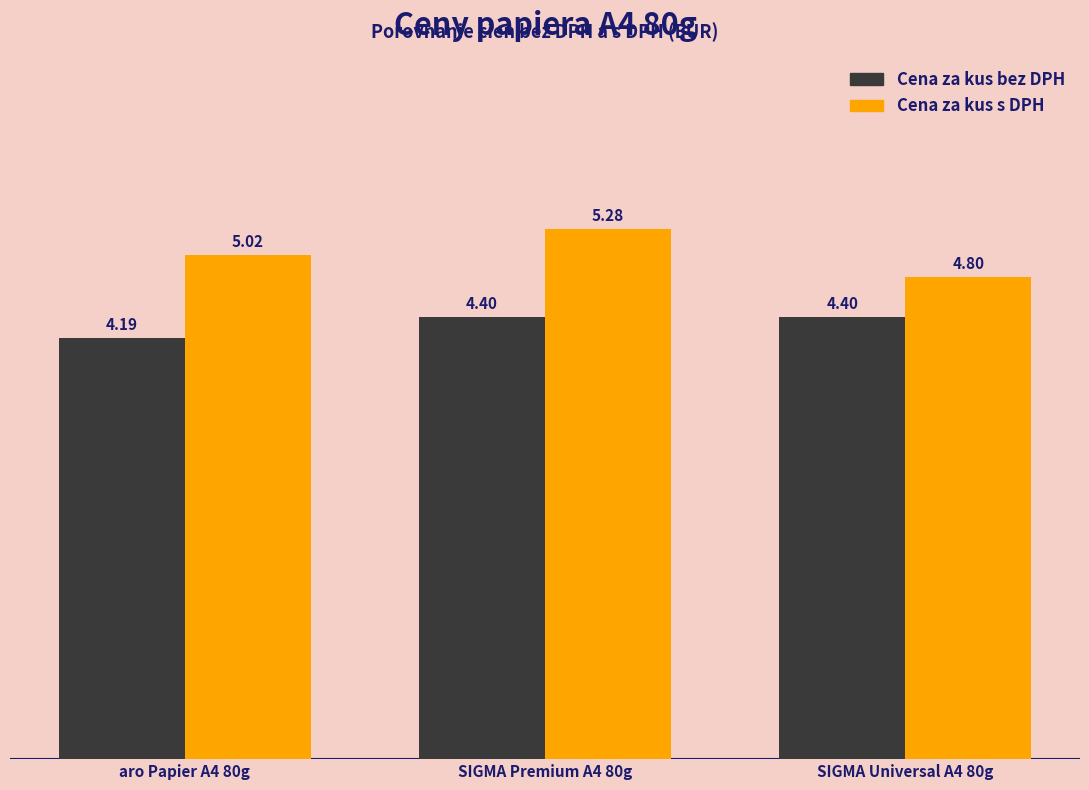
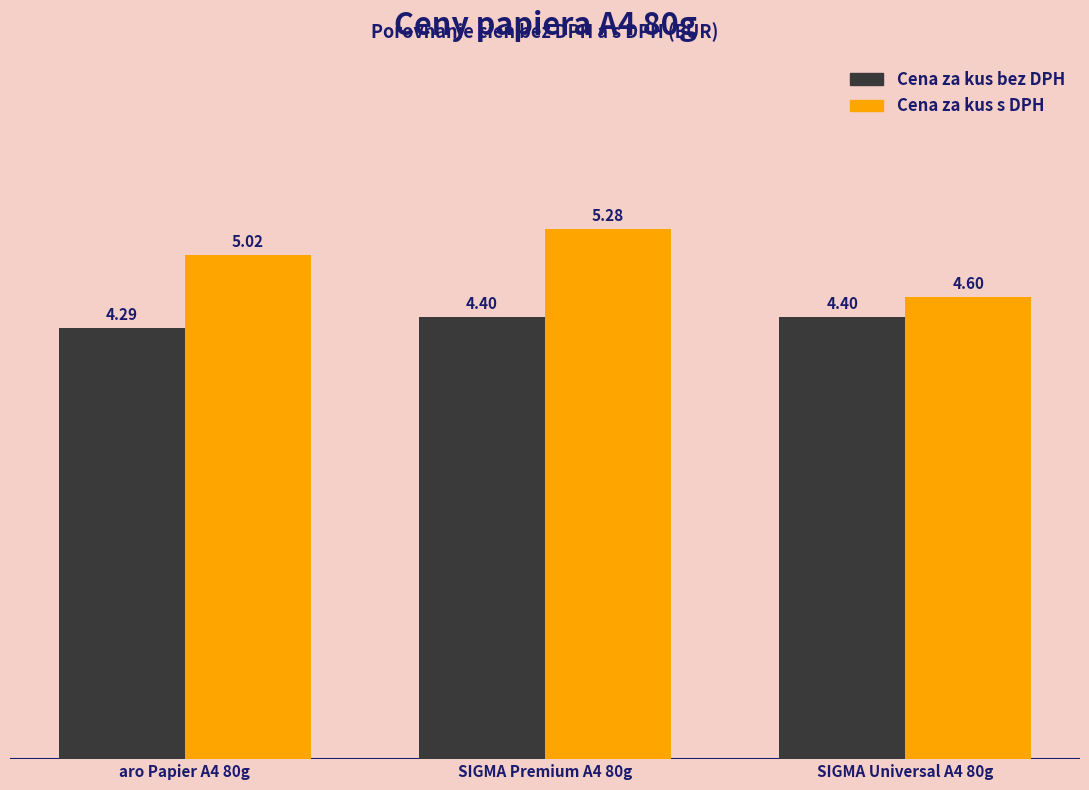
Cena za kus bez DPH, aro Papier A4 80g: 4.19 -> 4.29
Cena za kus s DPH, SIGMA Universal A4 80g: 4.80 -> 4.60
